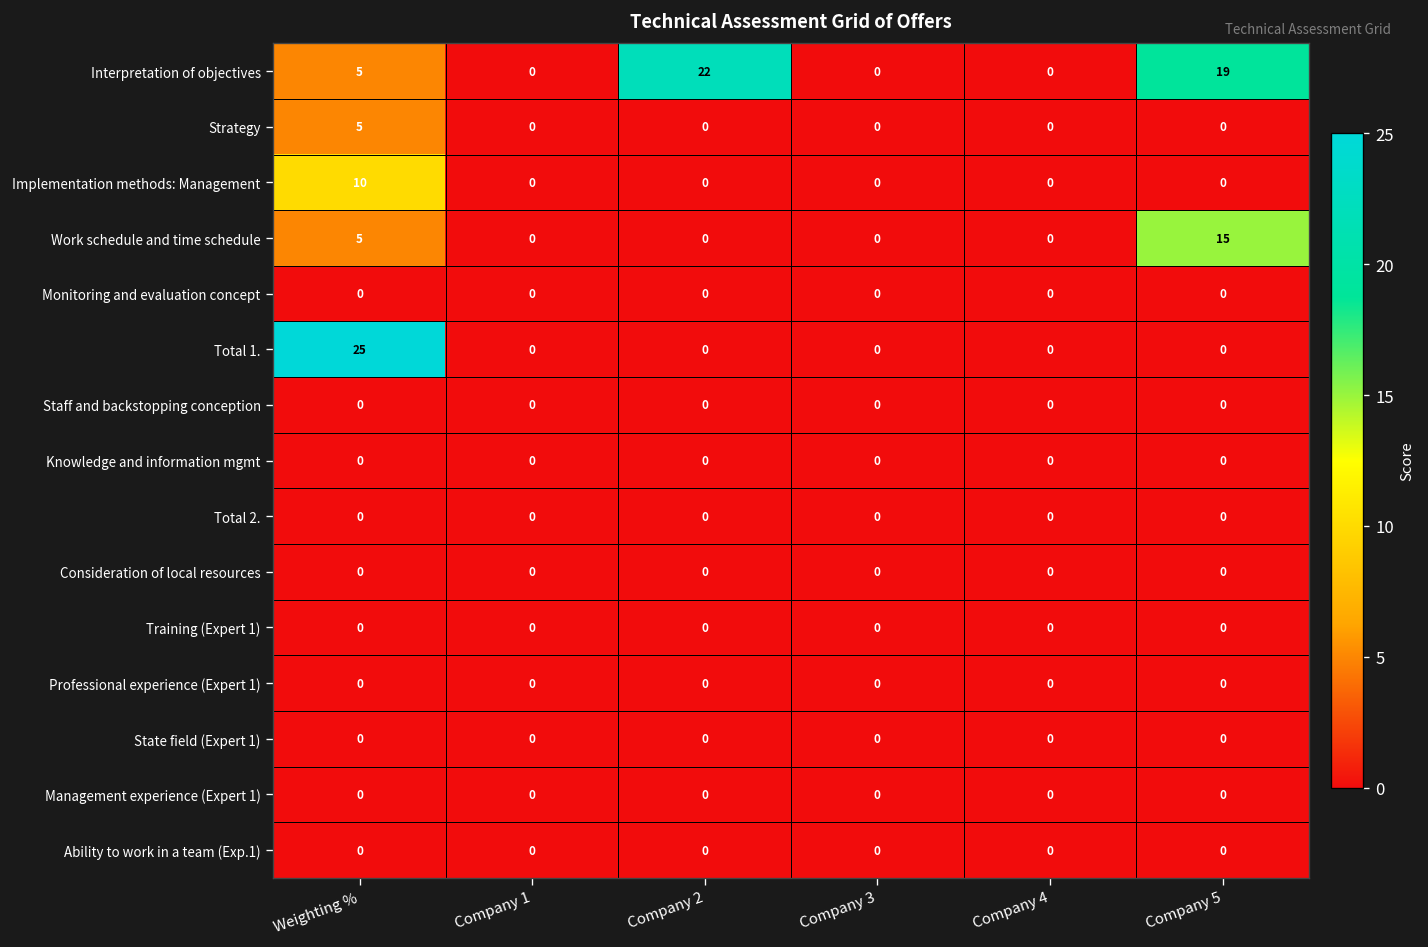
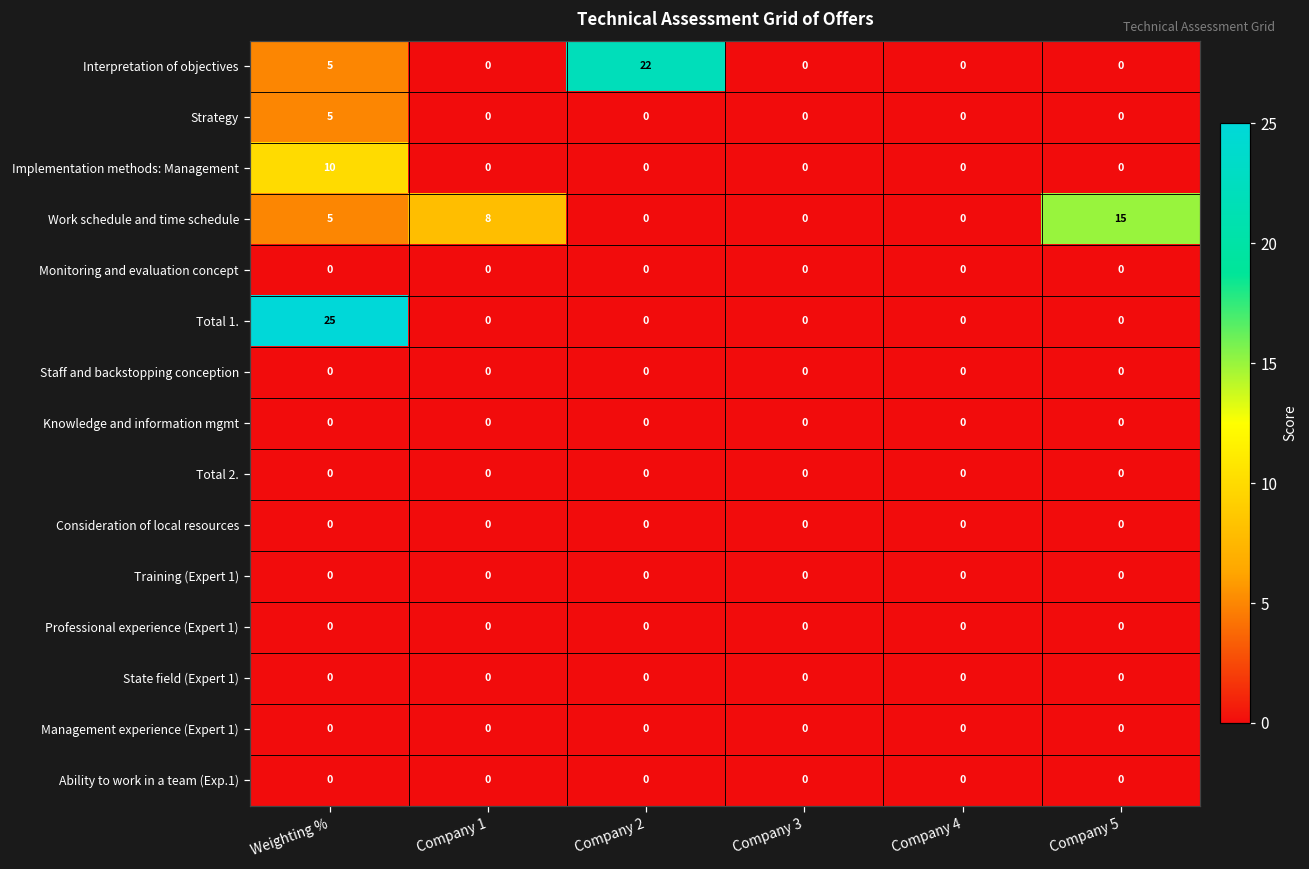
Interpretation of objectives, Company 5: 19 -> 0
Work schedule and time schedule, Company 1: 0 -> 8
